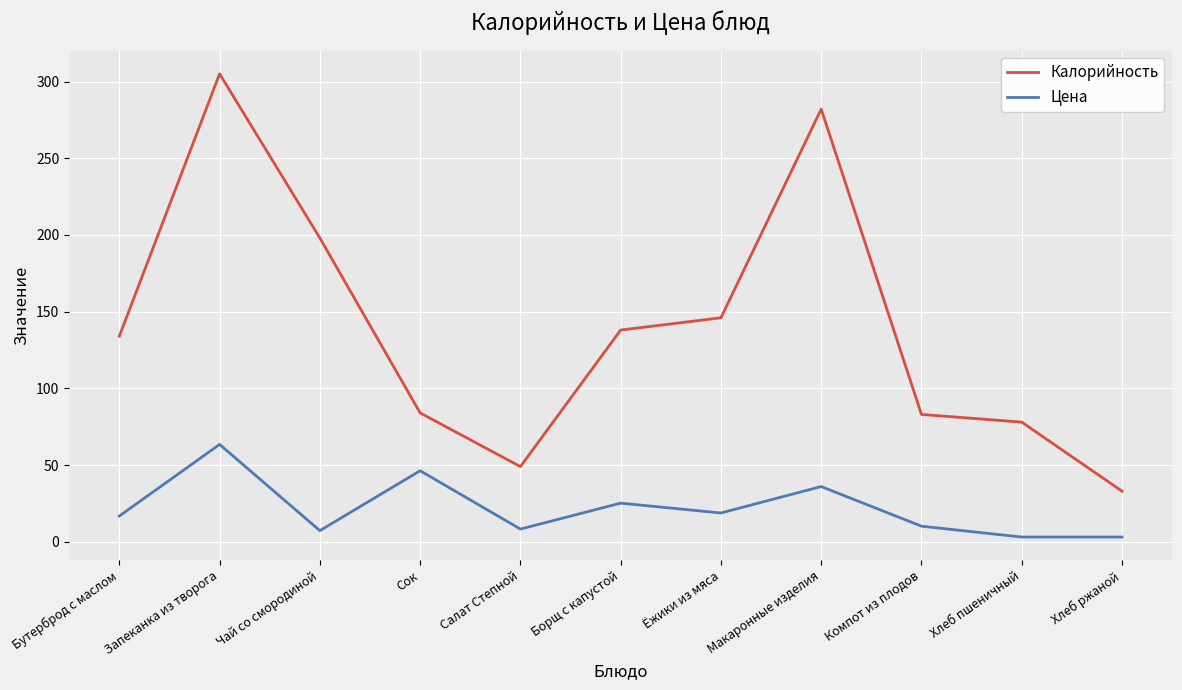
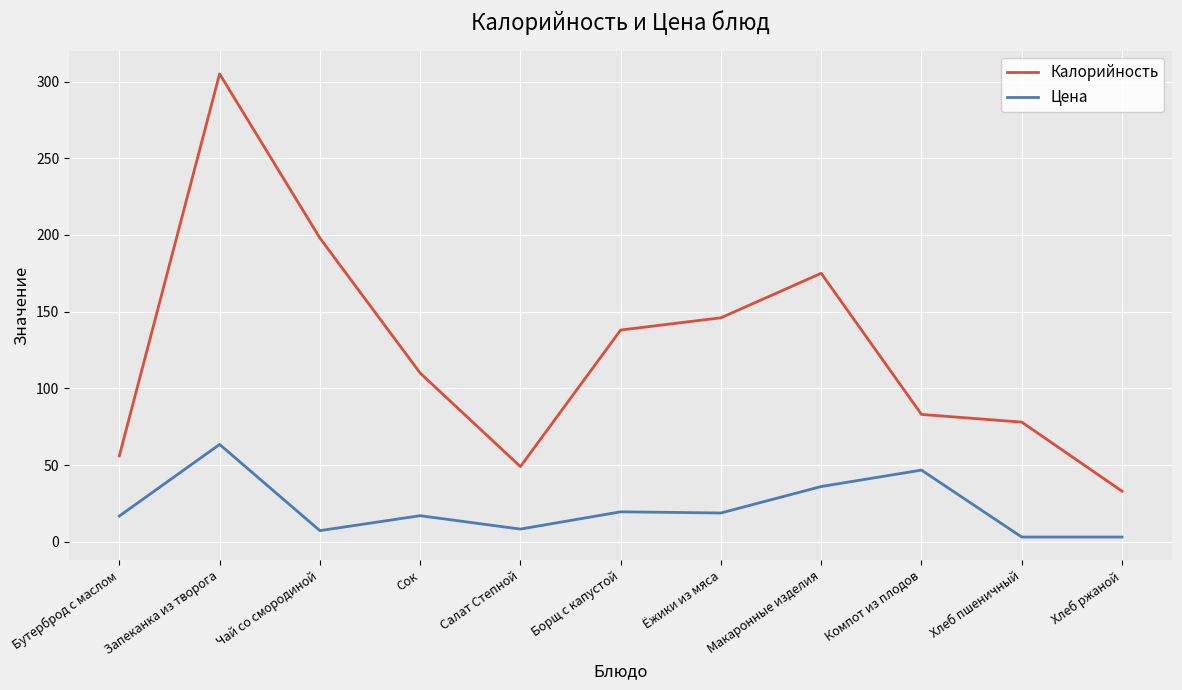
Калорийность, Бутерброд с маслом: 134 -> 56
Калорийность, Сок: 84 -> 110
Цена, Сок: 46 -> 17
Цена, Борщ с капустой: 25 -> 20
Калорийность, Макаронные изделия: 282 -> 175
Цена, Компот из плодов: 10 -> 47
